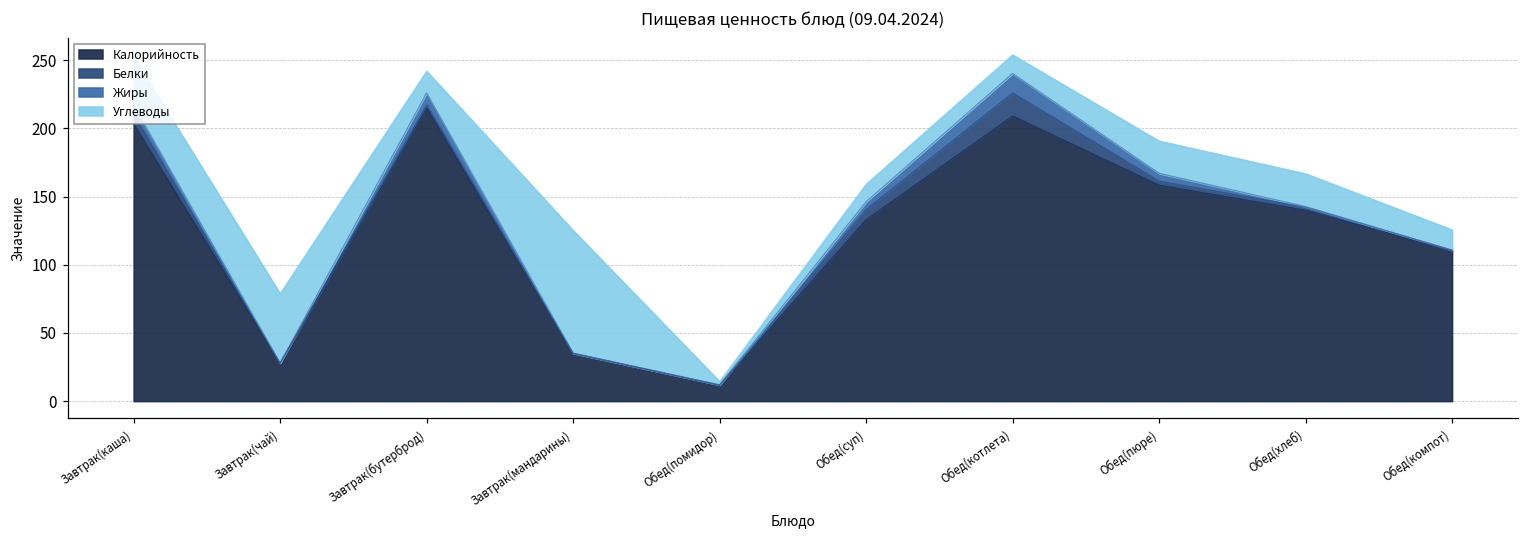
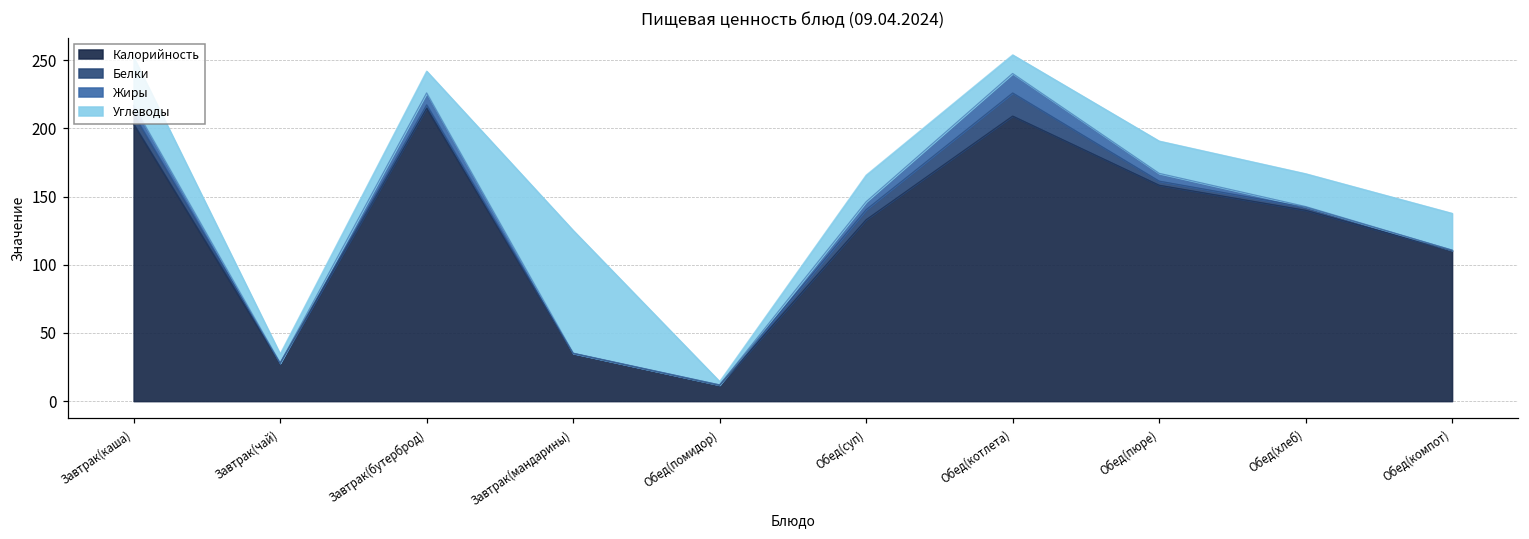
Углеводы, Завтрак(чай): 51 -> 7
Углеводы, Обед(суп): 13 -> 20
Углеводы, Обед(компот): 15 -> 27
